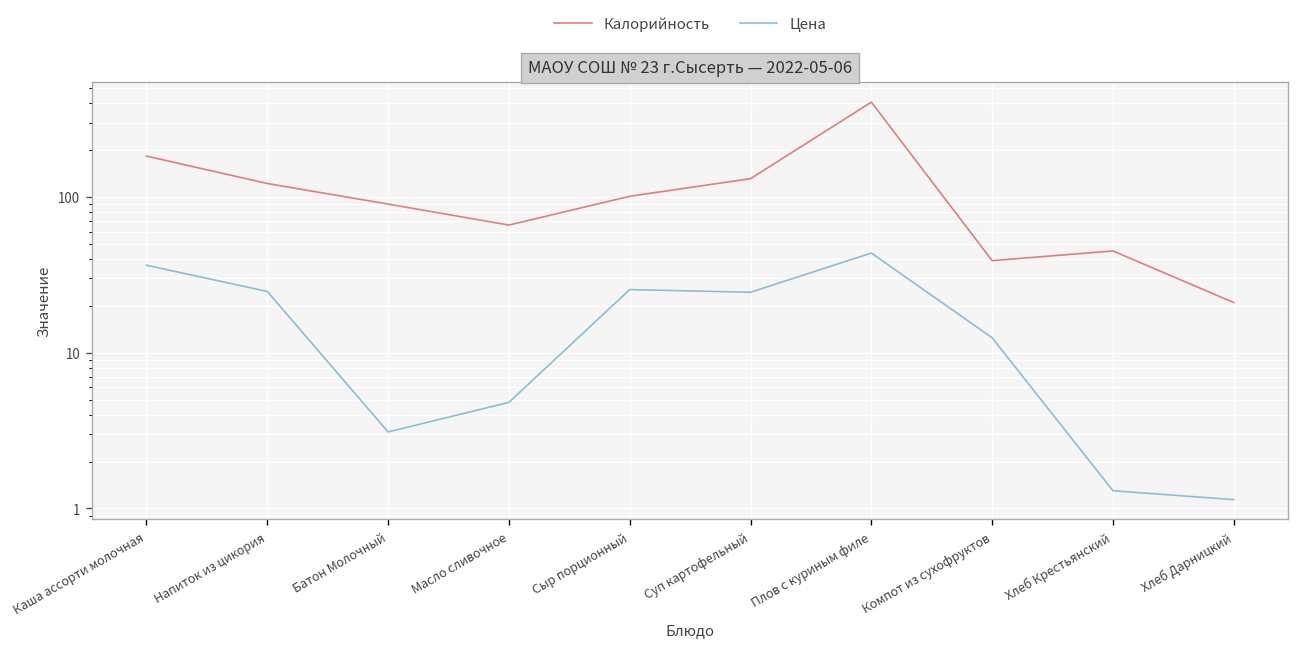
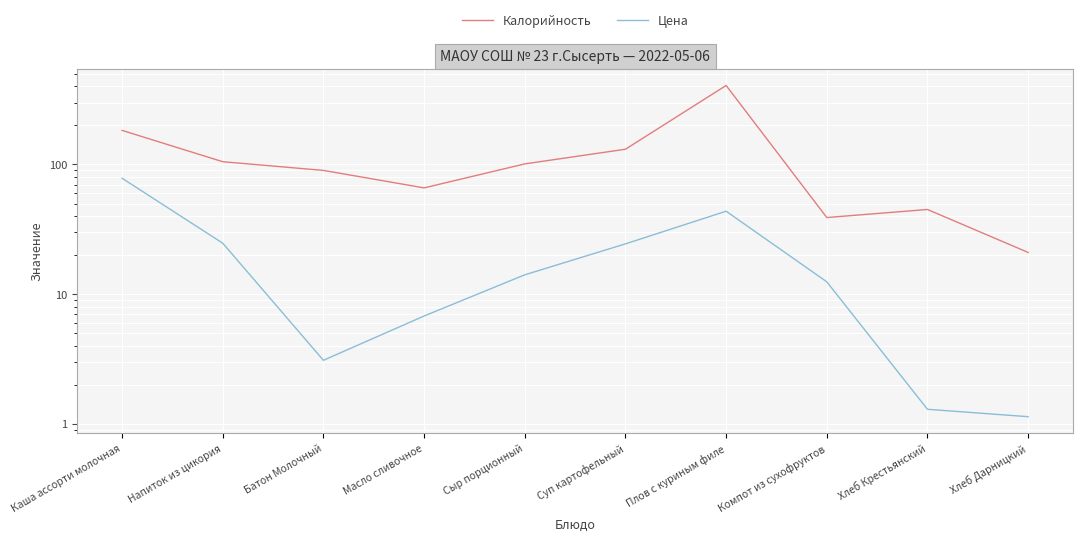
Цена, Каша ассорти молочная: 36 -> 80
Калорийность, Напиток из цикория: 120 -> 110
Цена, Масло сливочное: 4.8 -> 7
Цена, Сыр порционный: 25 -> 14
